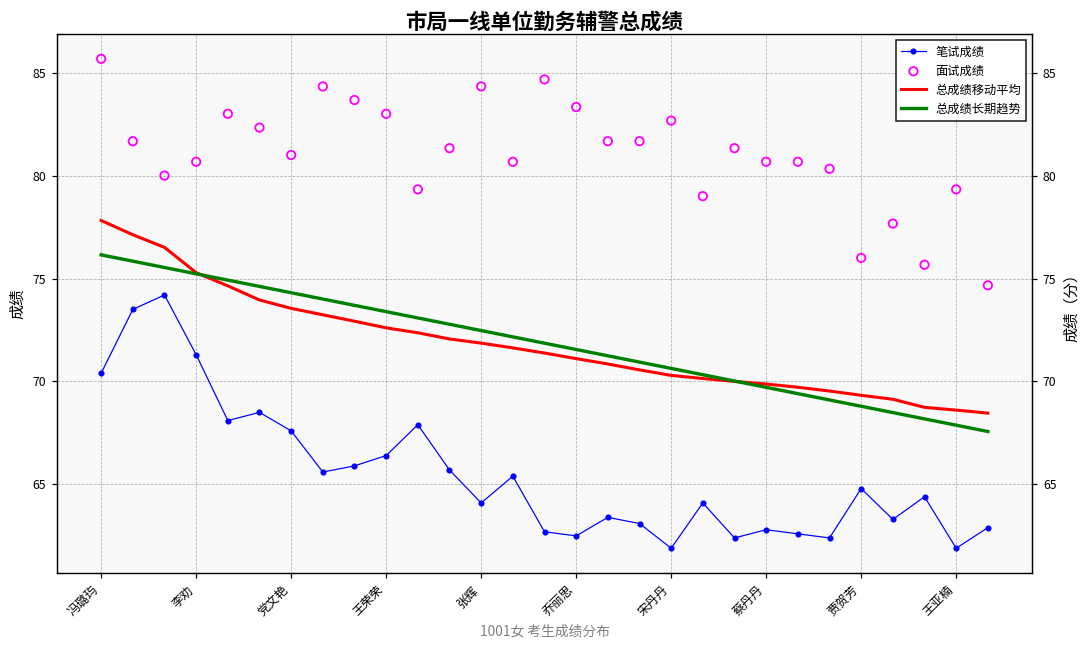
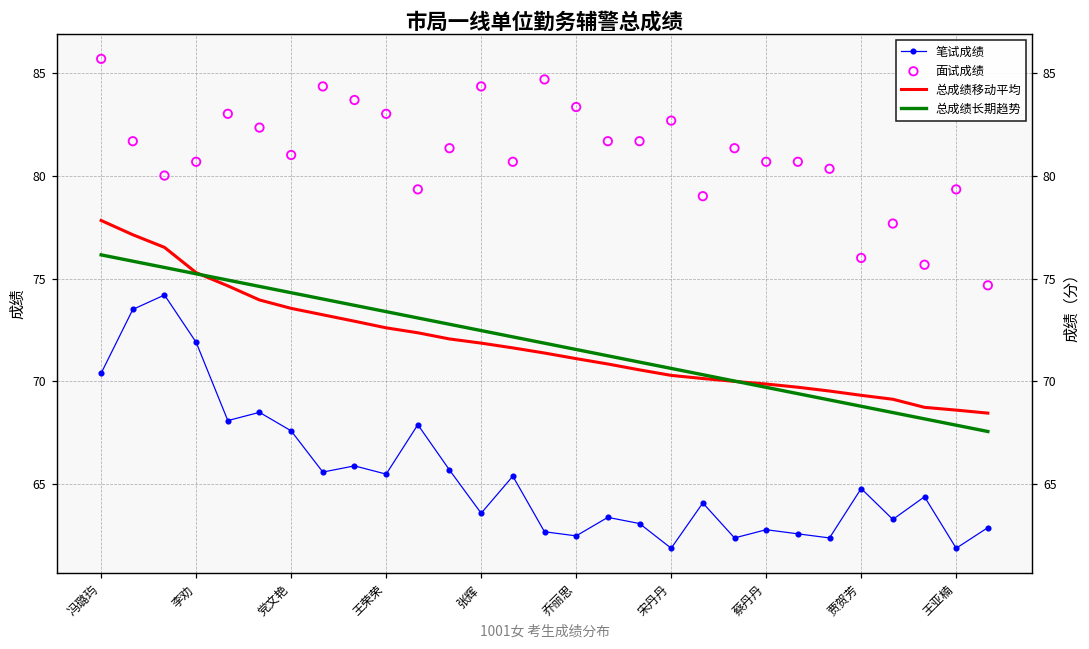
笔试成绩, 李劝: 71.3 -> 71.9
笔试成绩, 王荣荣: 66.4 -> 65.5
笔试成绩, 张辉: 64.1 -> 63.6
